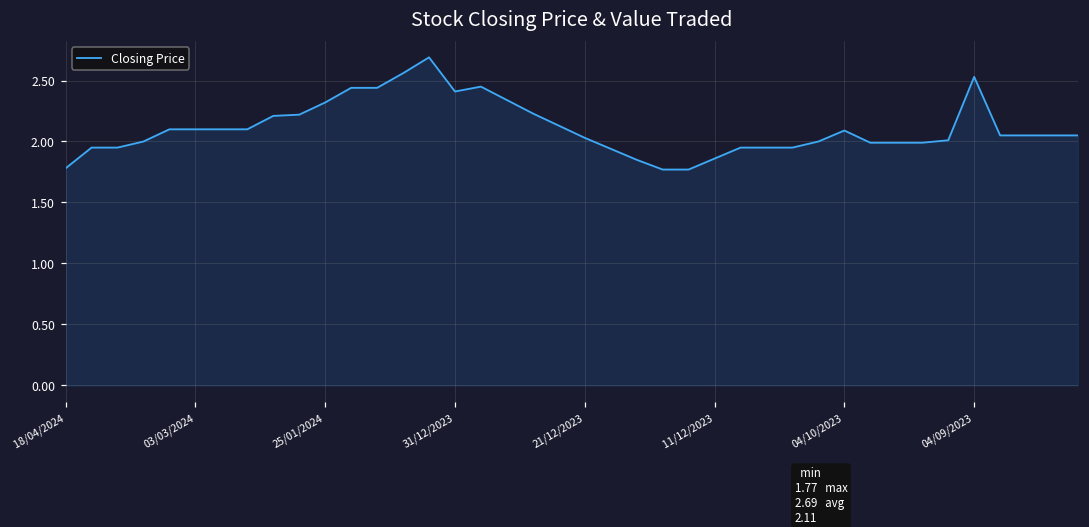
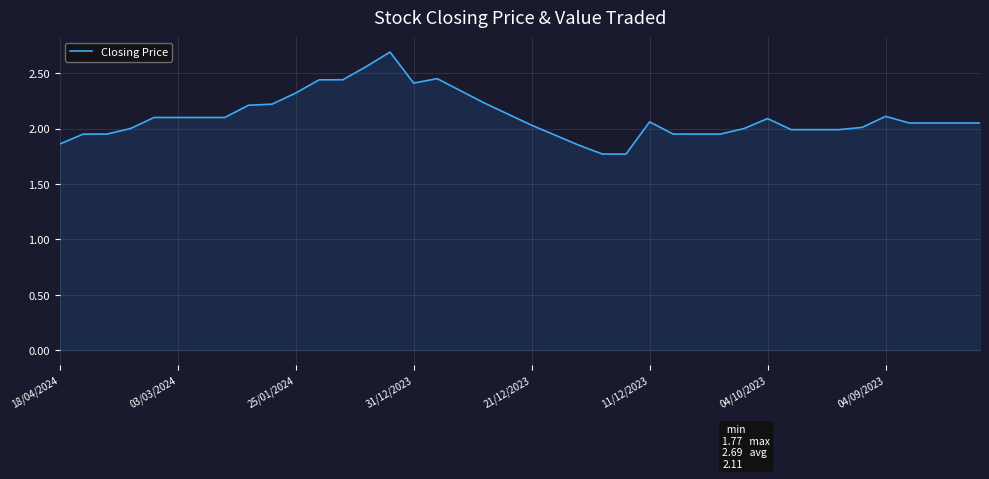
18/04/2024: 1.78 -> 1.86
11/12/2023: 1.86 -> 2.06
04/09/2023: 2.53 -> 2.11
